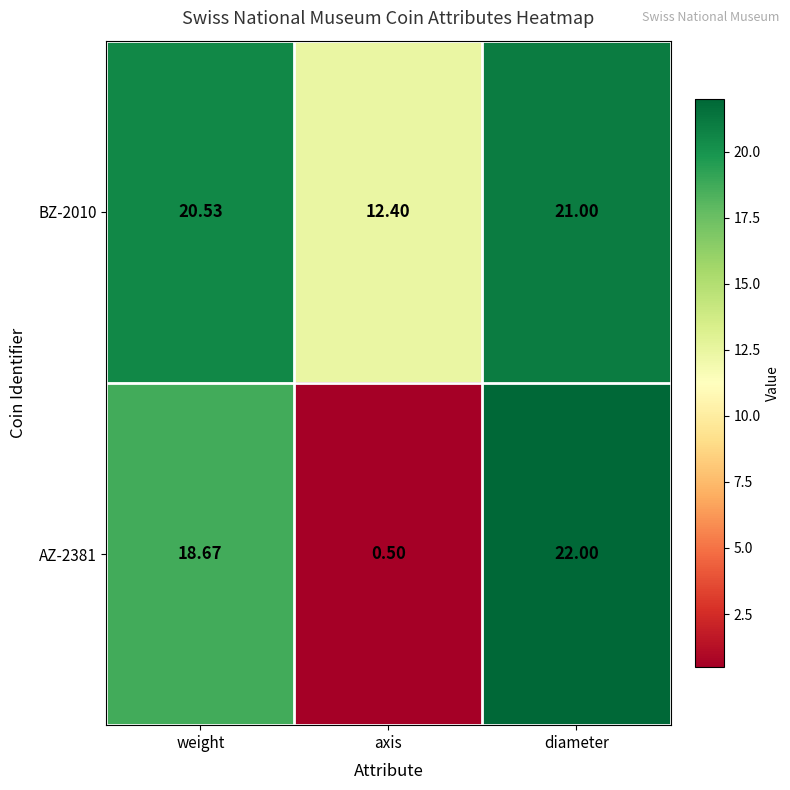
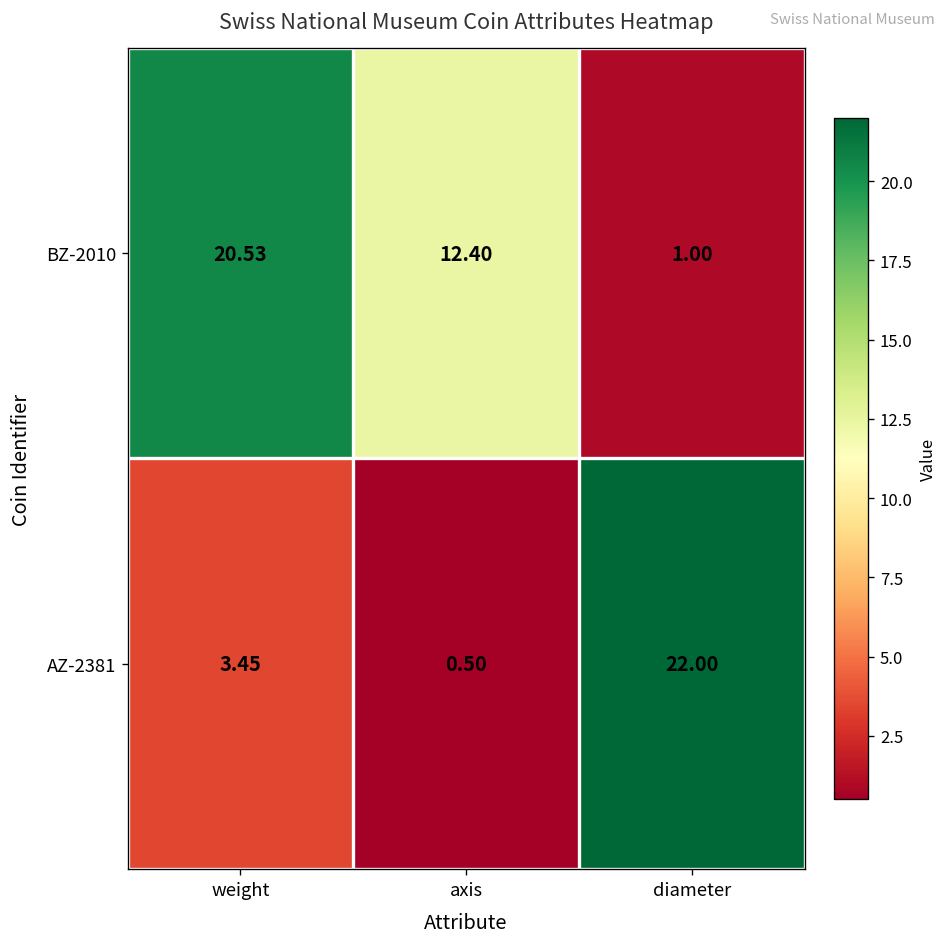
BZ-2010, diameter: 21.00 -> 1.00
AZ-2381, weight: 18.67 -> 3.45
